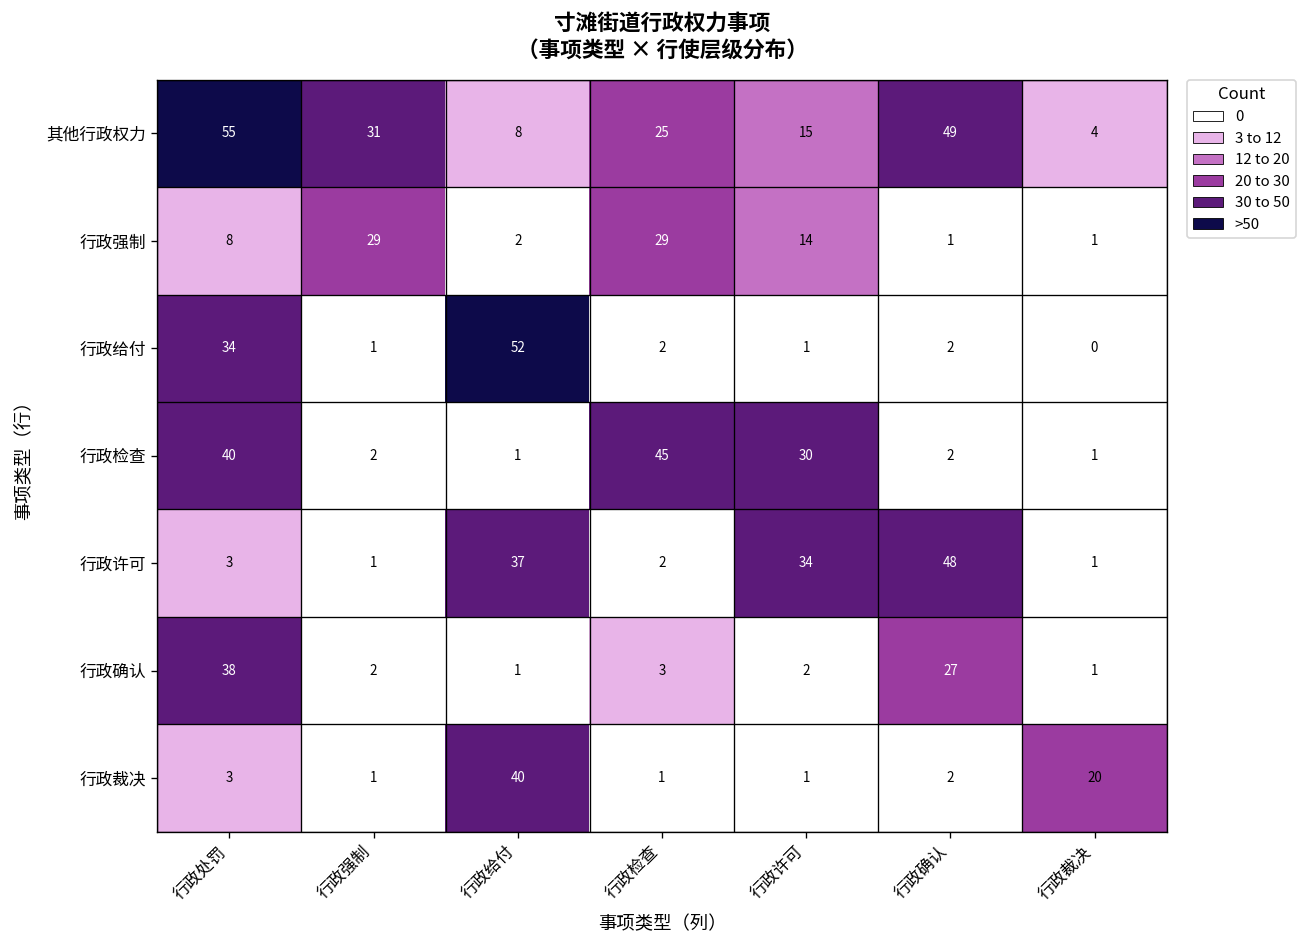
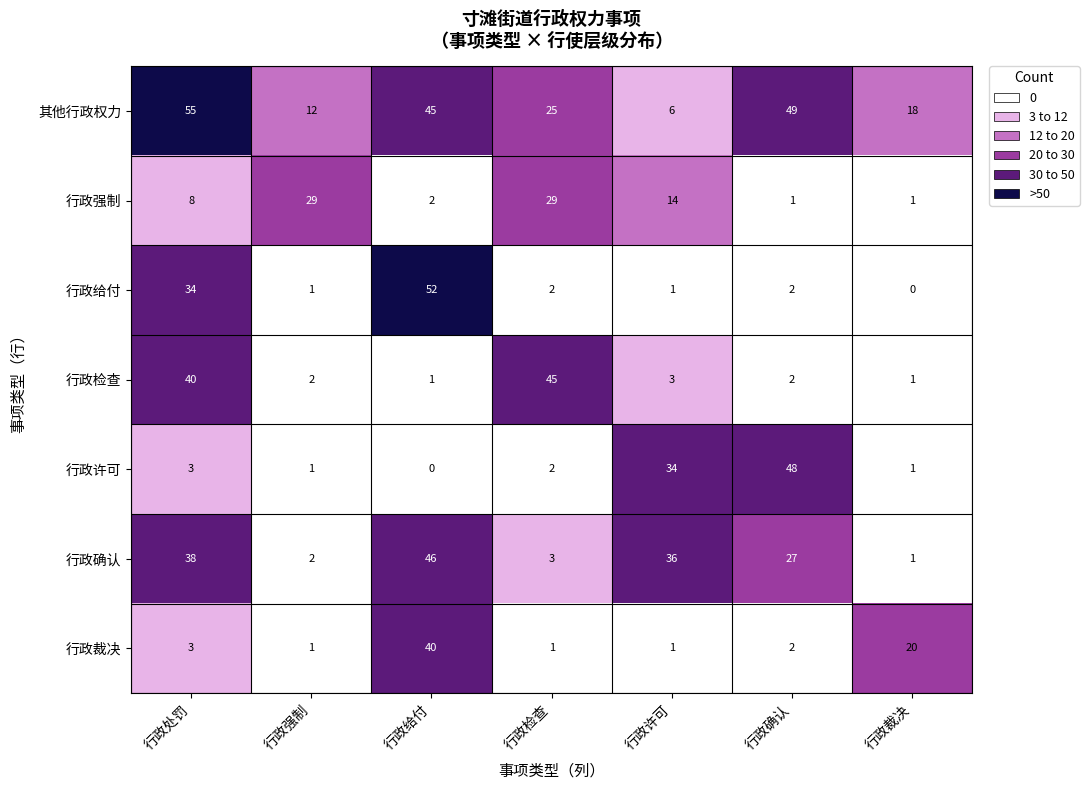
其他行政权力, 行政强制: 31 -> 12
其他行政权力, 行政给付: 8 -> 45
其他行政权力, 行政许可: 15 -> 6
其他行政权力, 行政裁决: 4 -> 18
行政检查, 行政许可: 30 -> 3
行政许可, 行政给付: 37 -> 0
行政确认, 行政给付: 1 -> 46
行政确认, 行政许可: 2 -> 36
